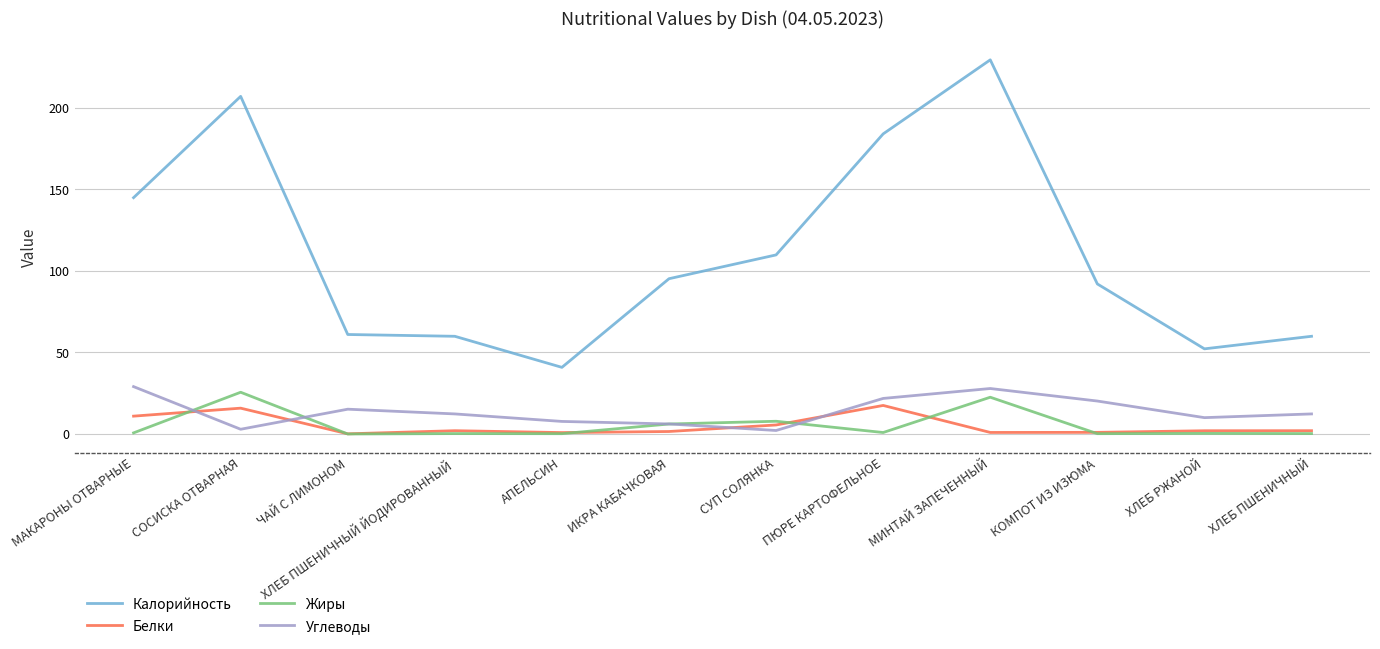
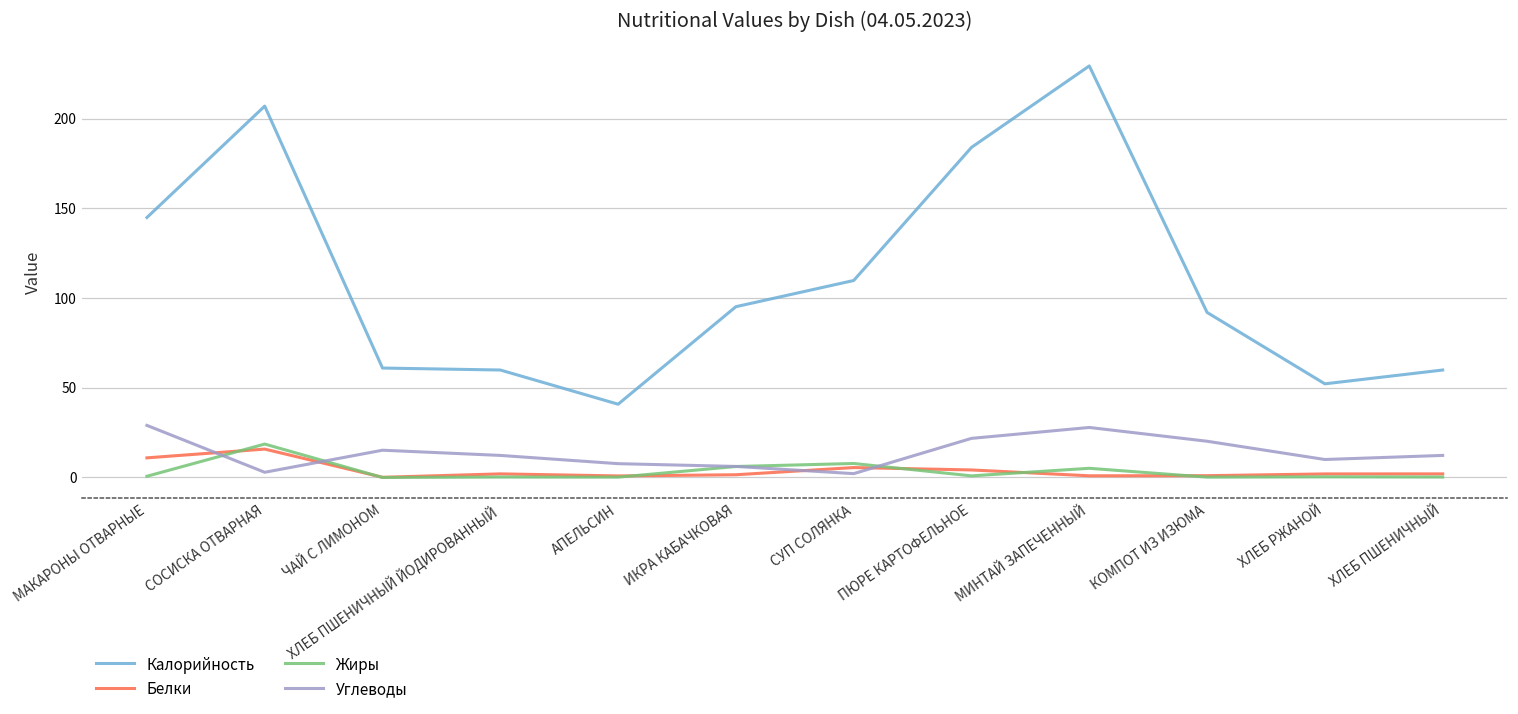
Жиры, СОСИСКА ОТВАРНАЯ: 26 -> 19
Белки, ПЮРЕ КАРТОФЕЛЬНОЕ: 18 -> 4
Жиры, МИНТАЙ ЗАПЕЧЕННЫЙ: 23 -> 5
